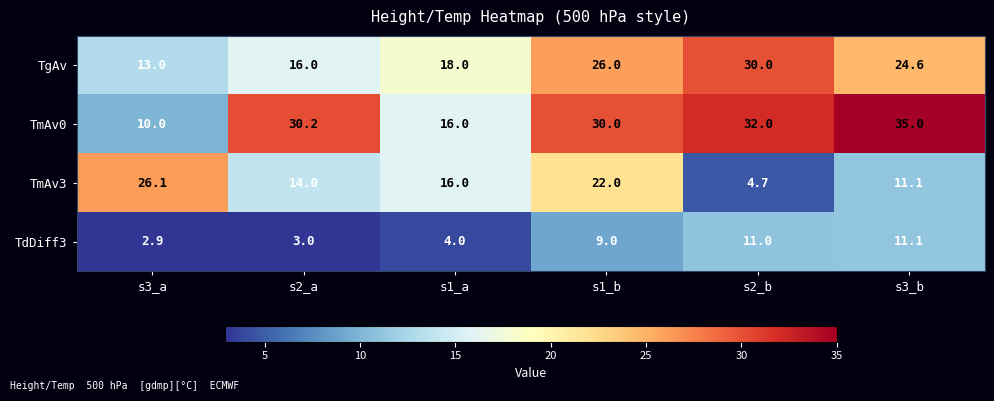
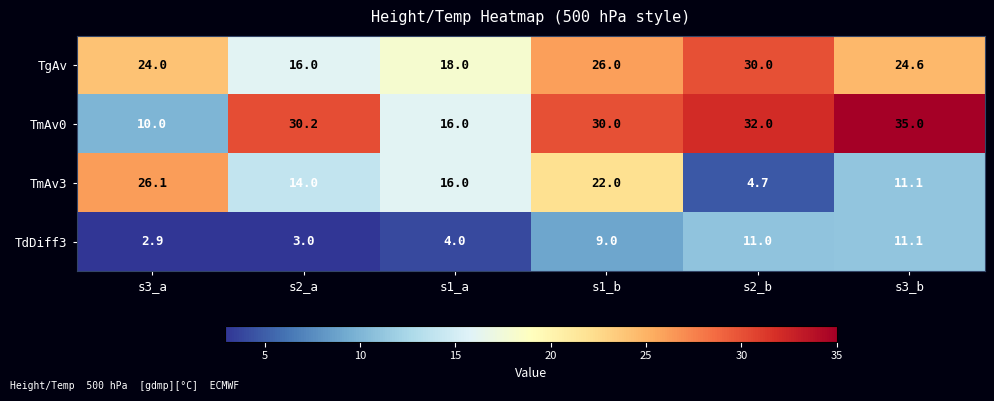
TgAv, s3_a: 13.0 -> 24.0
